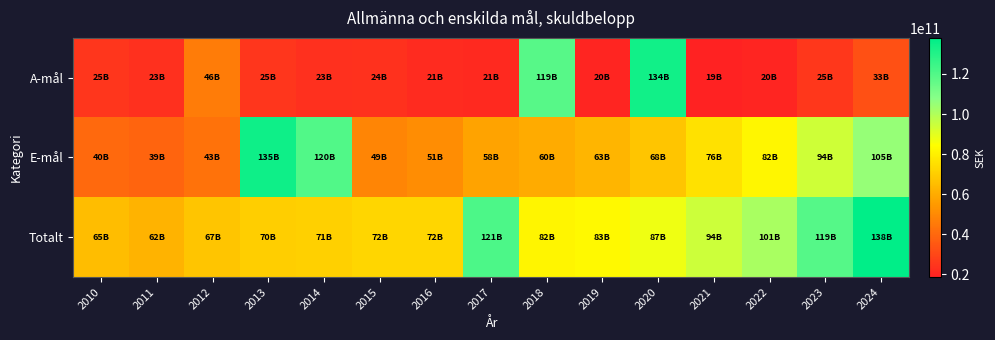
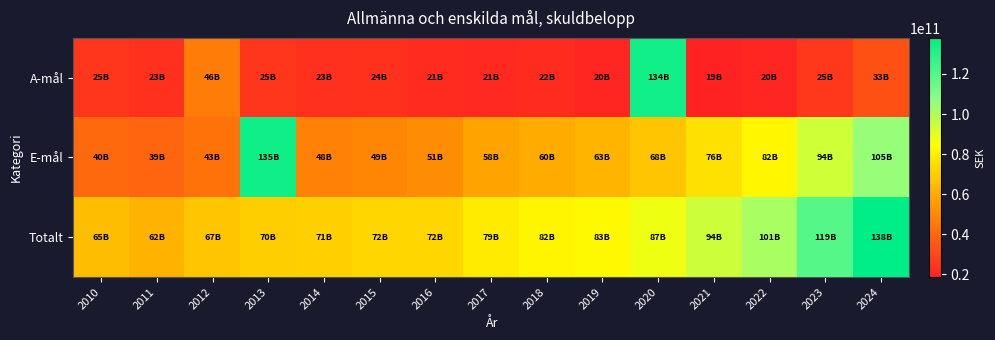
A-mål, 2018: 119B -> 22B
E-mål, 2014: 120B -> 48B
Totalt, 2017: 121B -> 79B
